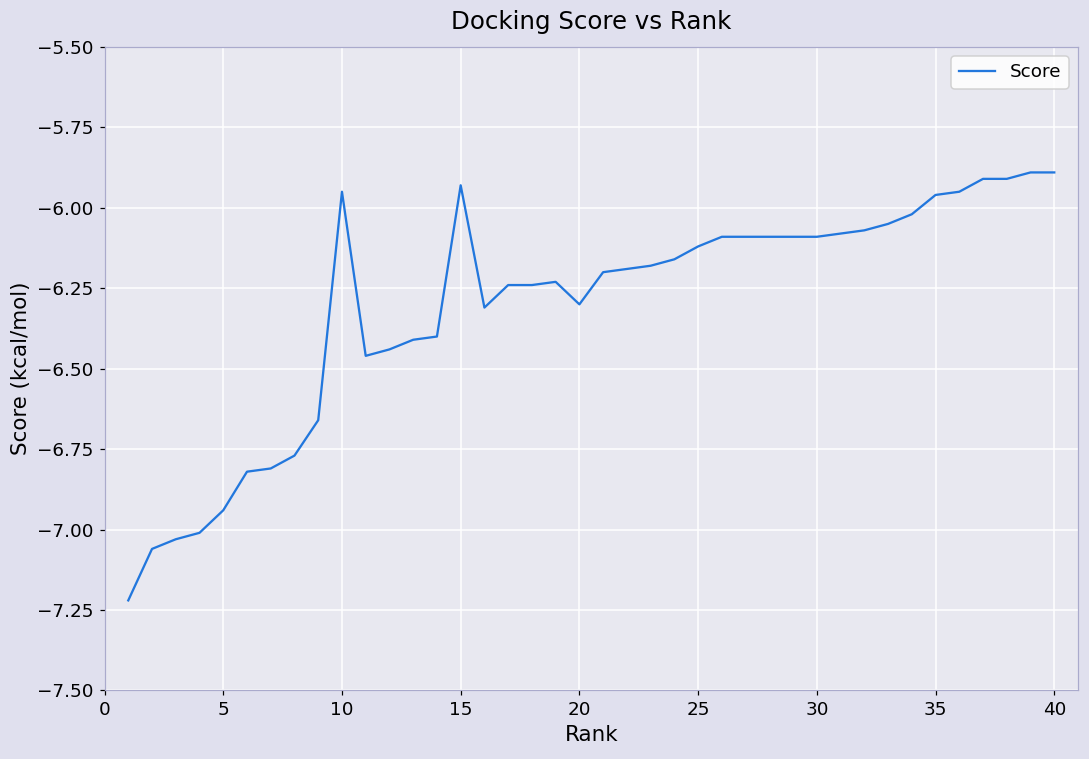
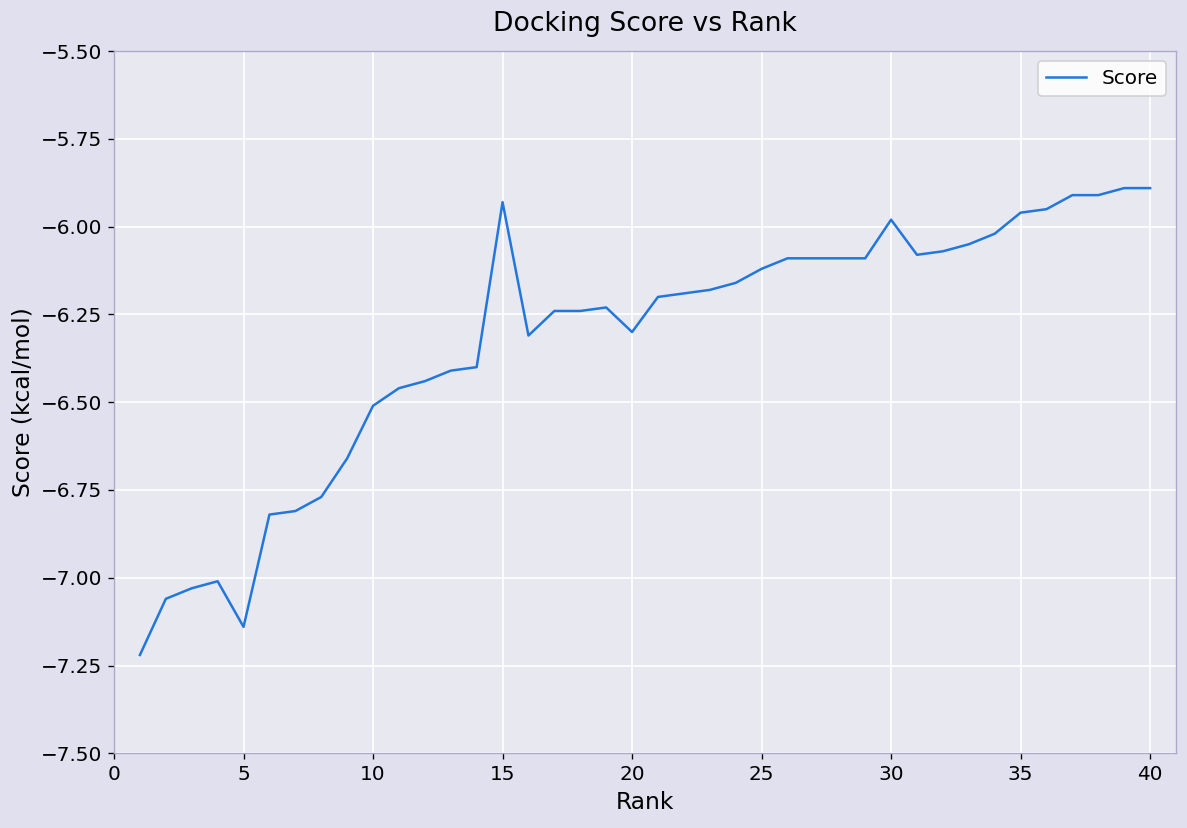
5: -6.94 -> -7.14
10: -5.95 -> -6.51
30: -6.09 -> -5.98
